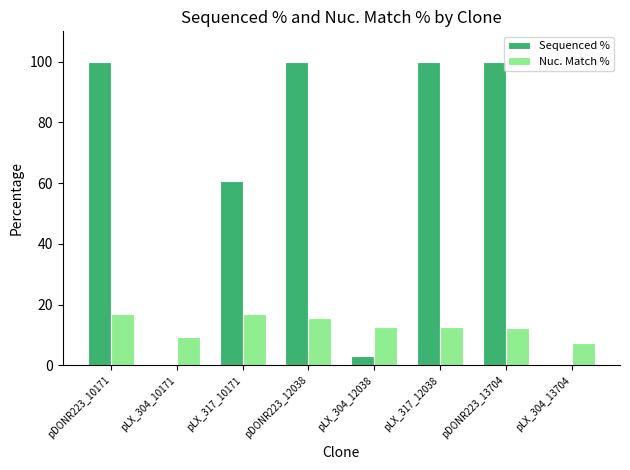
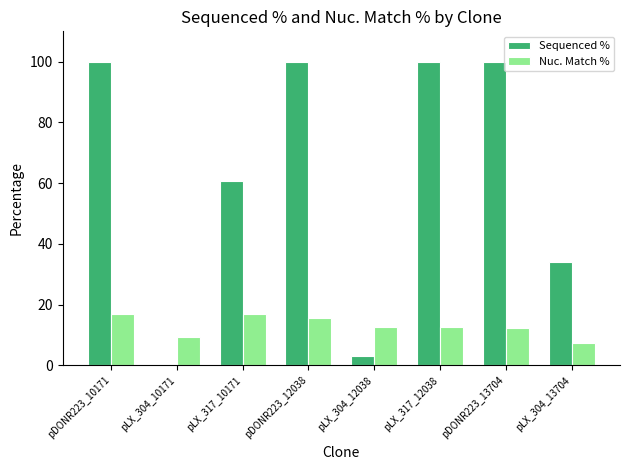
Sequenced %, pLX_304_13704: 0 -> 34
